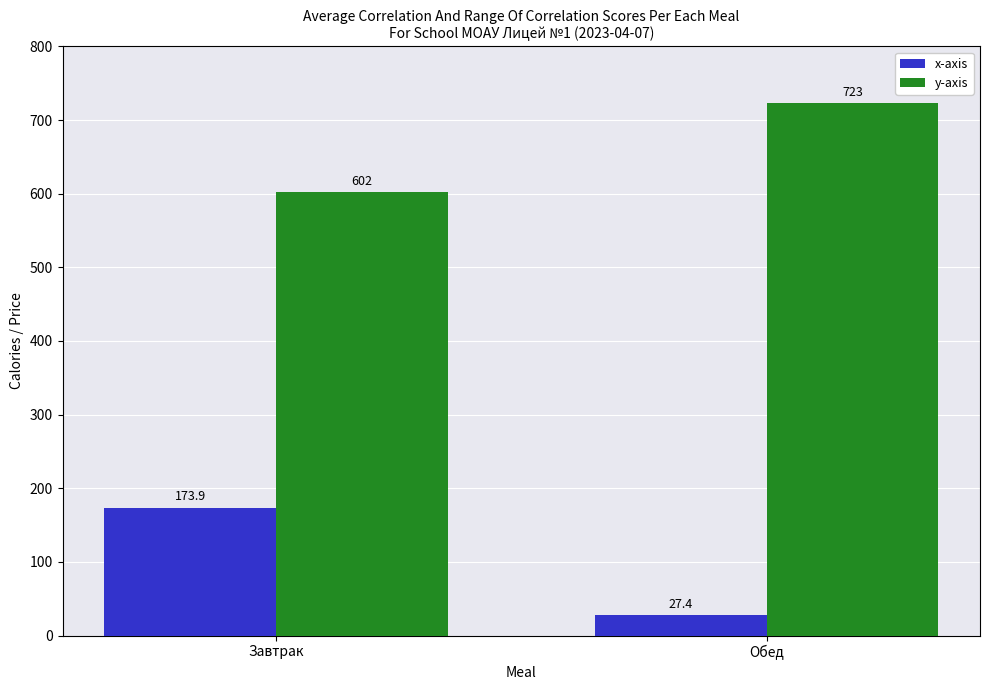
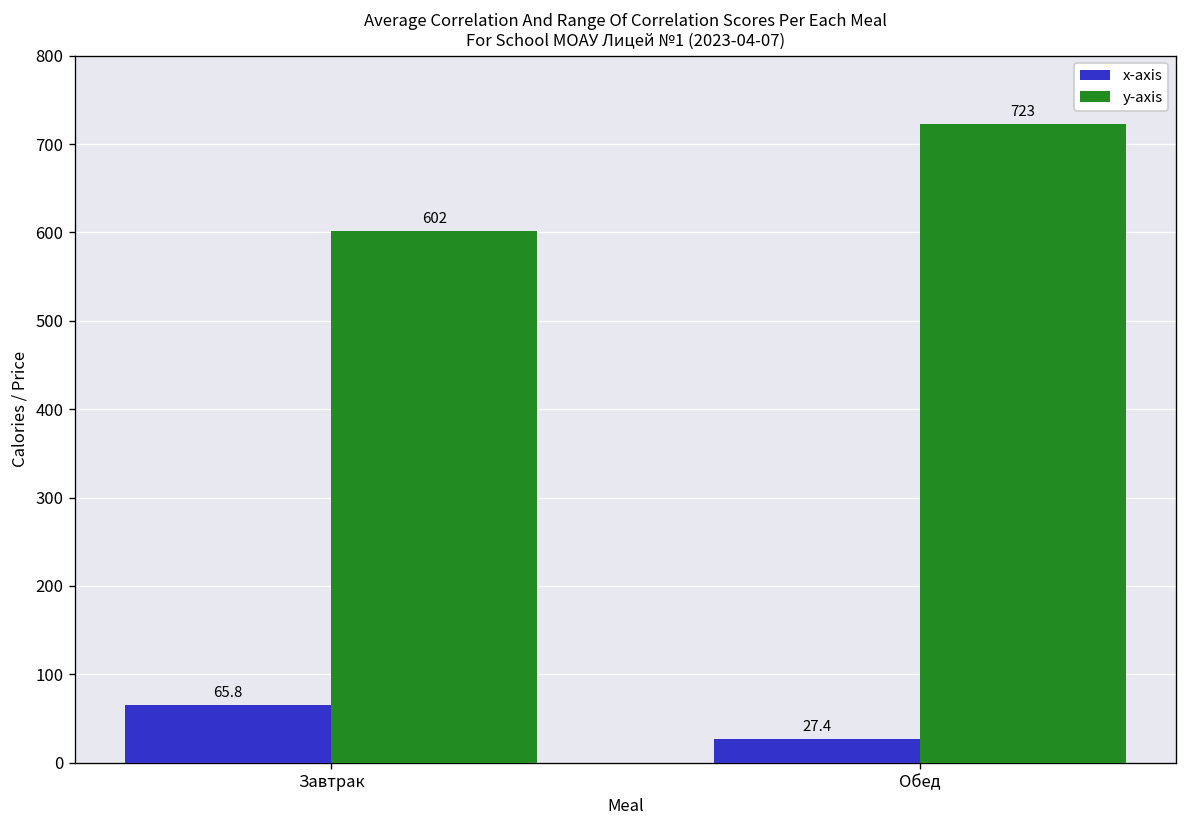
x-axis, Завтрак: 173.9 -> 65.8
